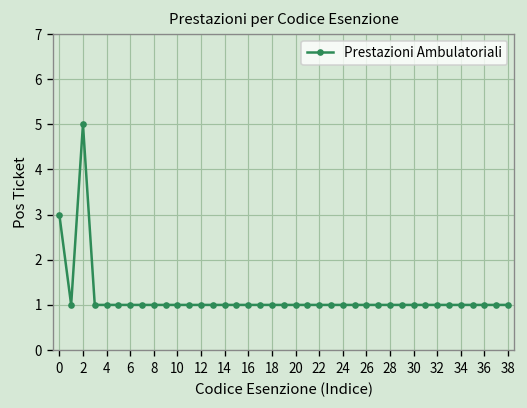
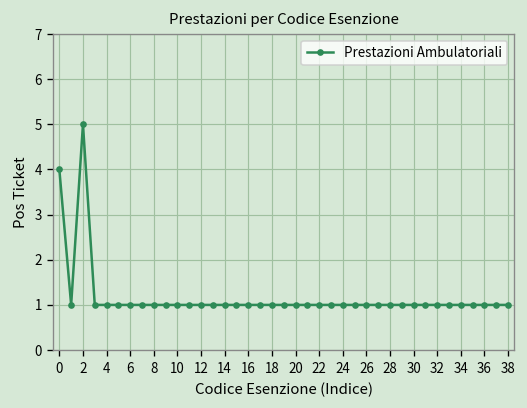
0: 3 -> 4
